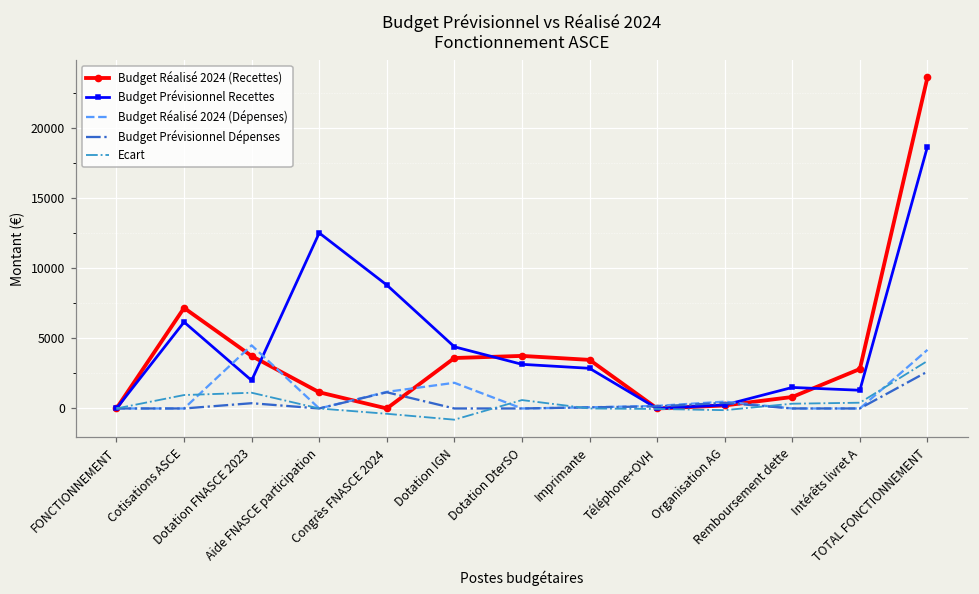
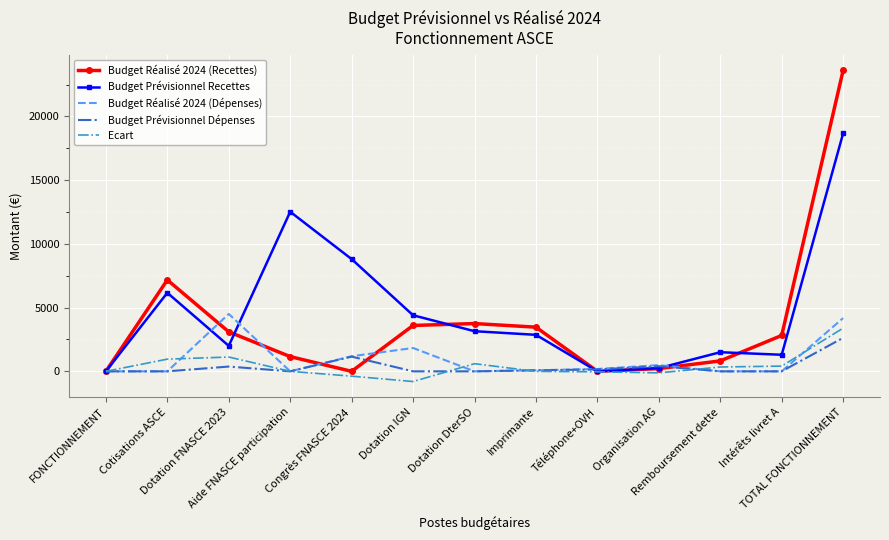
Budget Réalisé 2024 (Recettes), Dotation FNASCE 2023: 3700 -> 3100
